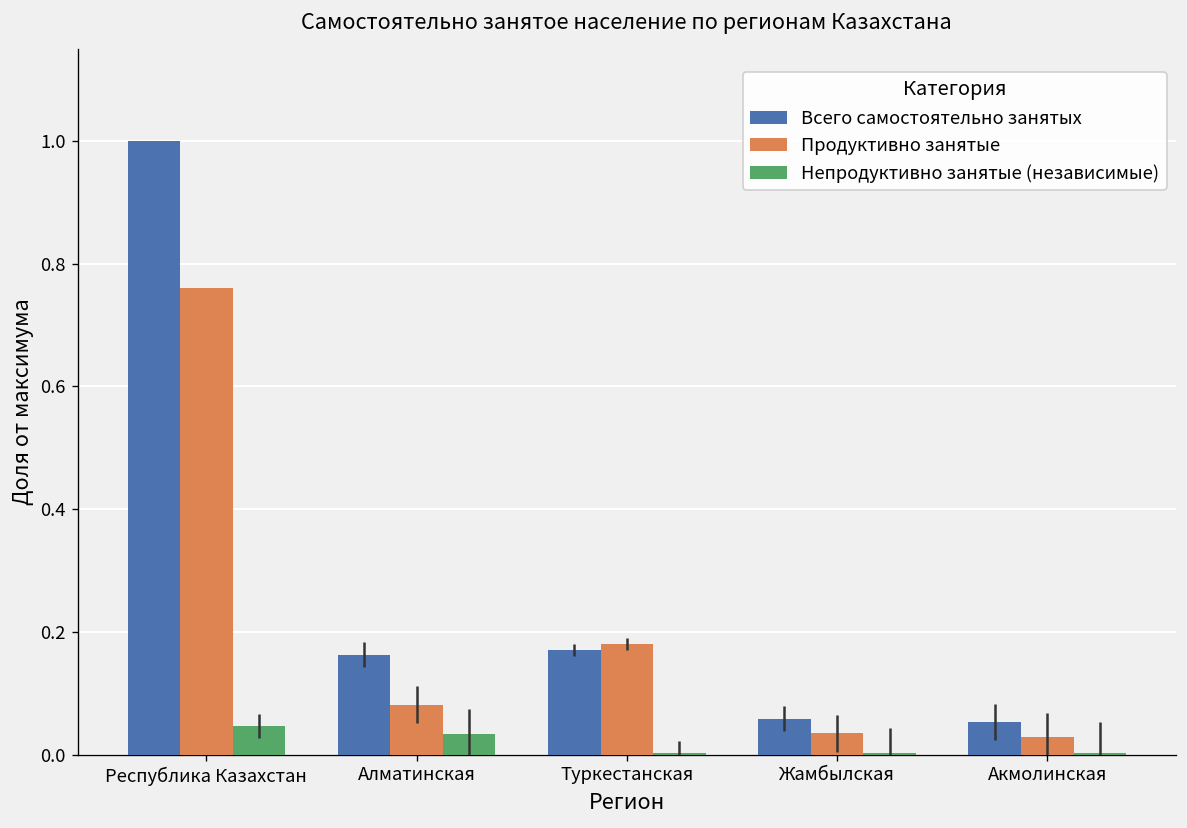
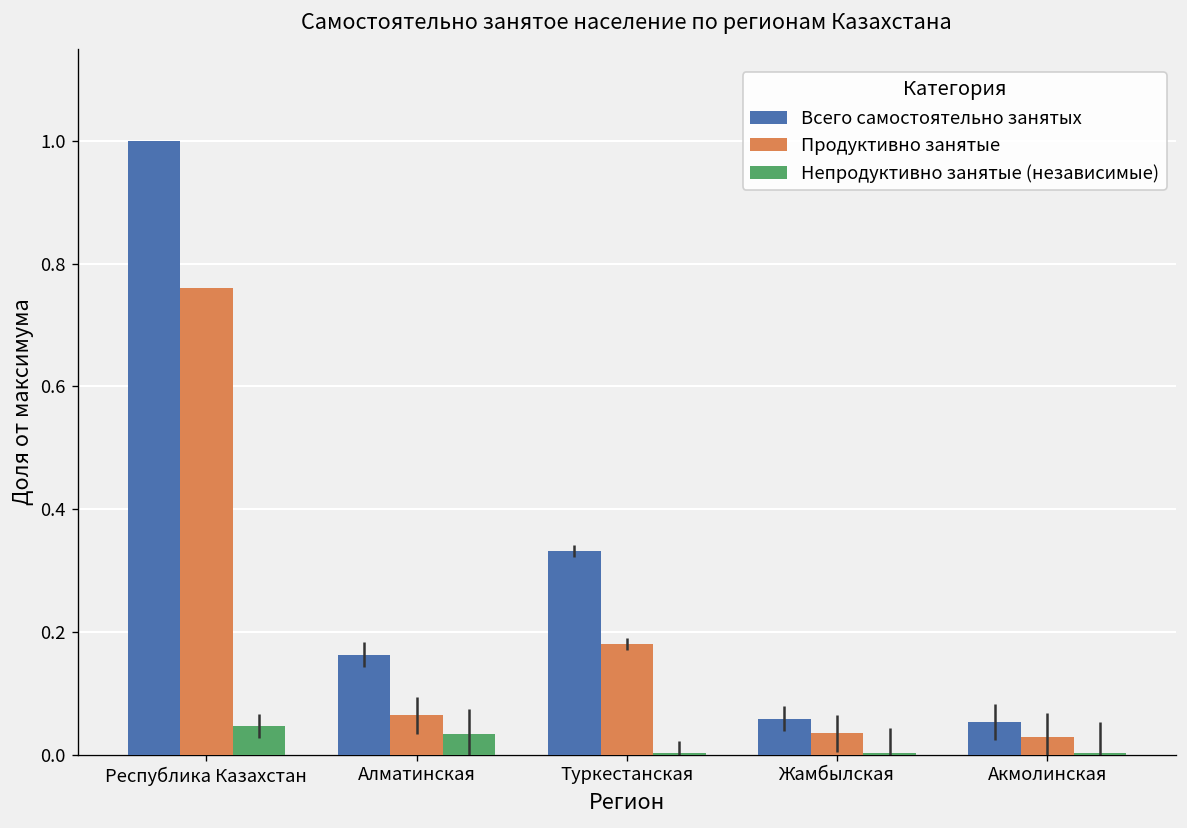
Продуктивно занятые, Алматинская: 0.08 -> 0.06
Всего самостоятельно занятых, Туркестанская: 0.17 -> 0.33
